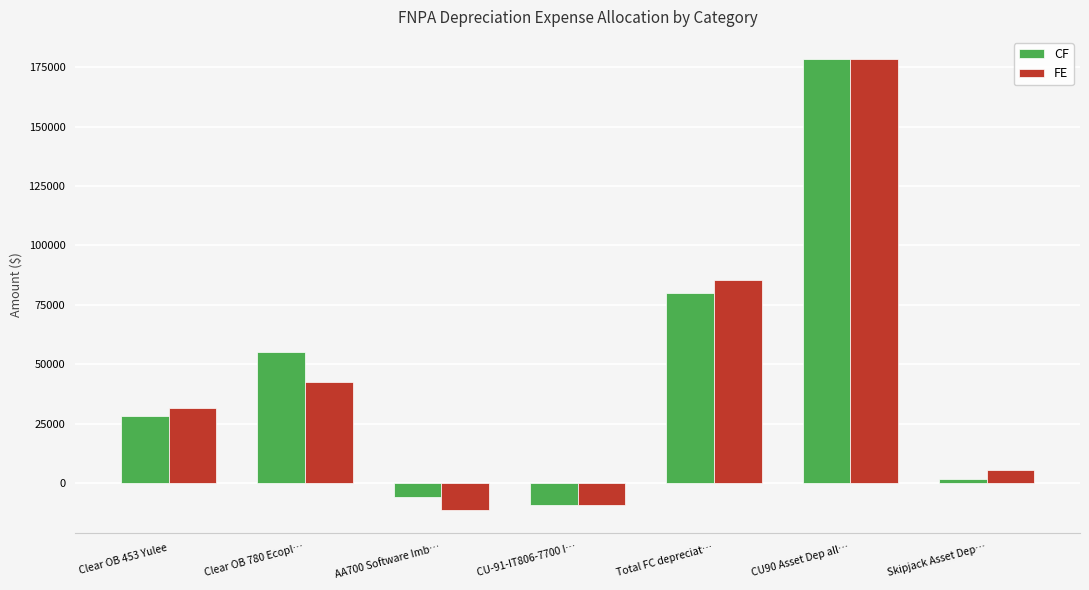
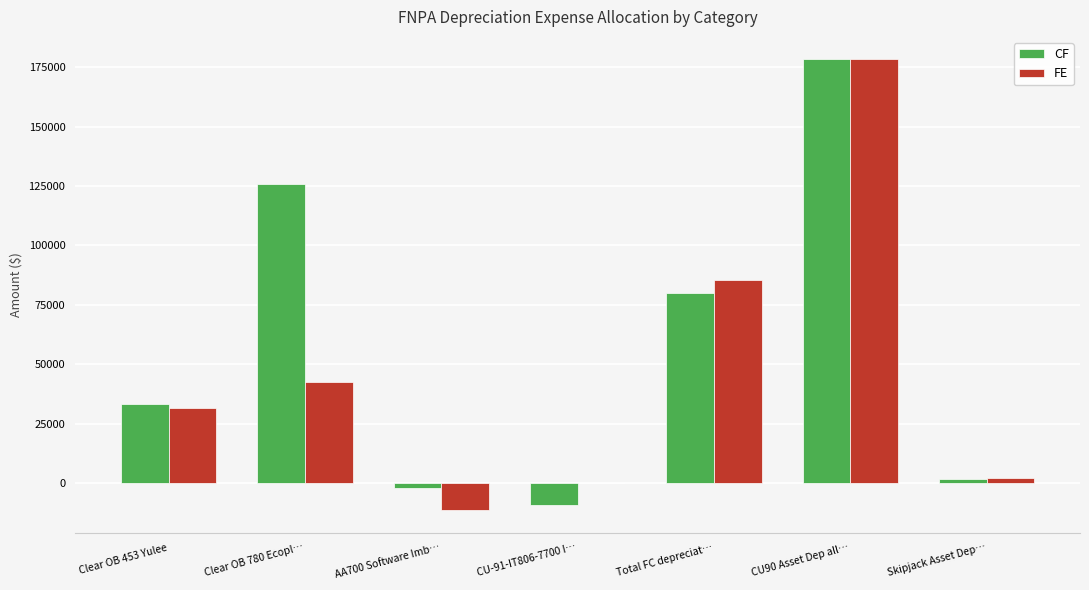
CF, Clear OB 453 Yulee: 28000 -> 33000
CF, Clear OB 780 Ecopl…: 55000 -> 126000
CF, AA700 Software Imb…: -6000 -> -2000
FE, CU-91-IT806-7700 I…: -9000 -> 0
FE, Skipjack Asset Dep…: 5000 -> 2000
